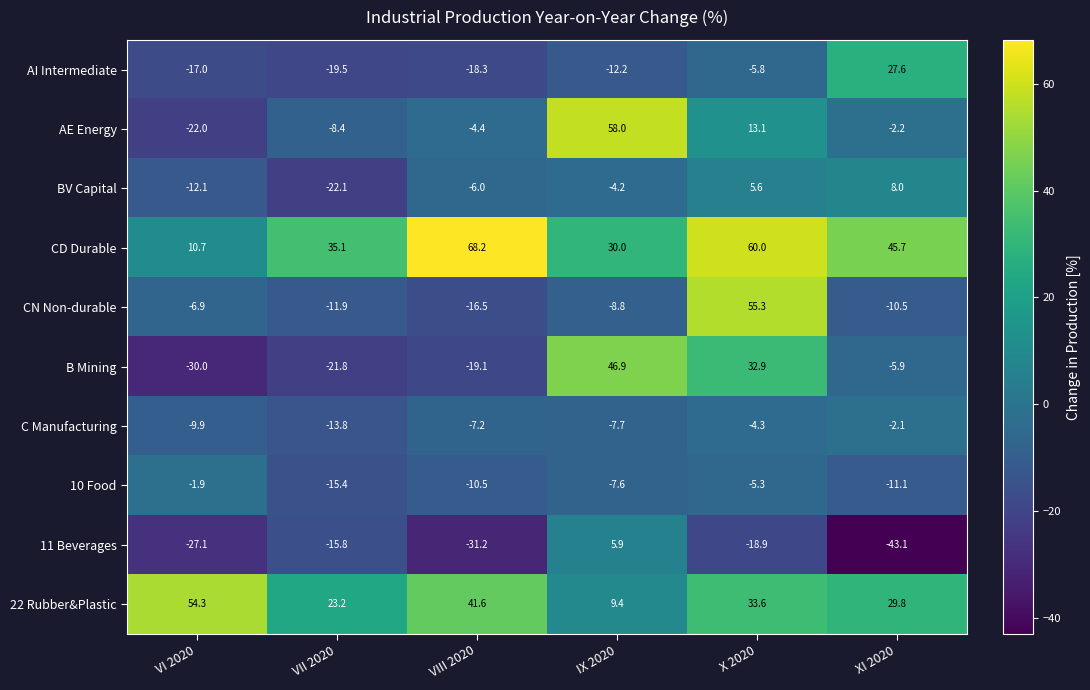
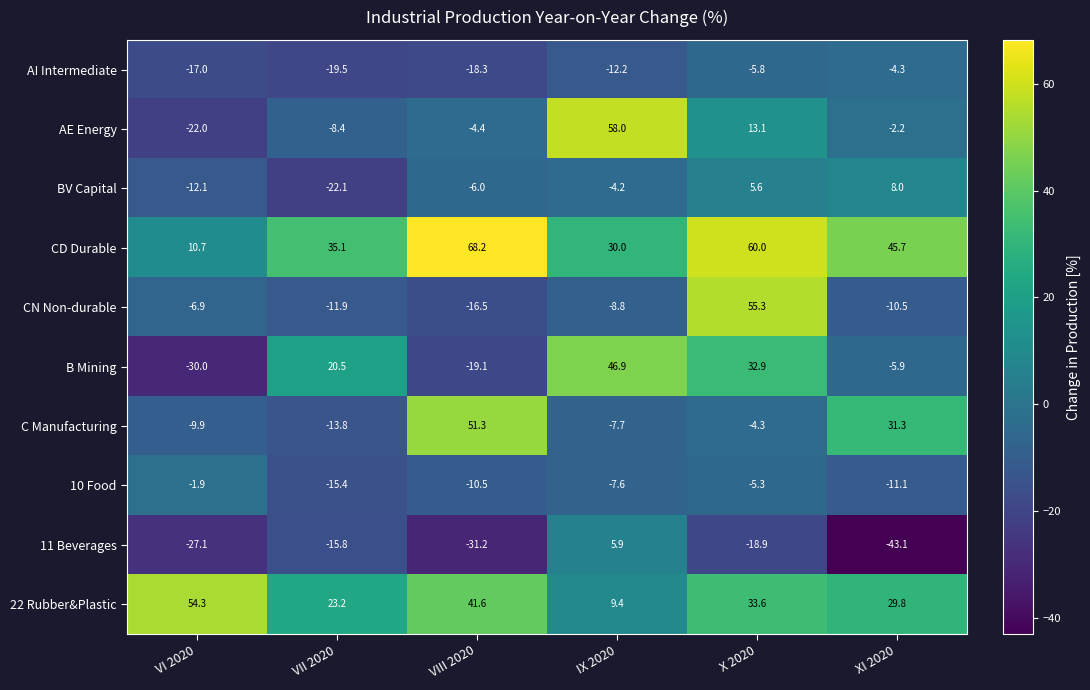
AI Intermediate, XI 2020: 27.6 -> -4.3
B Mining, VII 2020: -21.8 -> 20.5
C Manufacturing, VIII 2020: -7.2 -> 51.3
C Manufacturing, XI 2020: -2.1 -> 31.3
